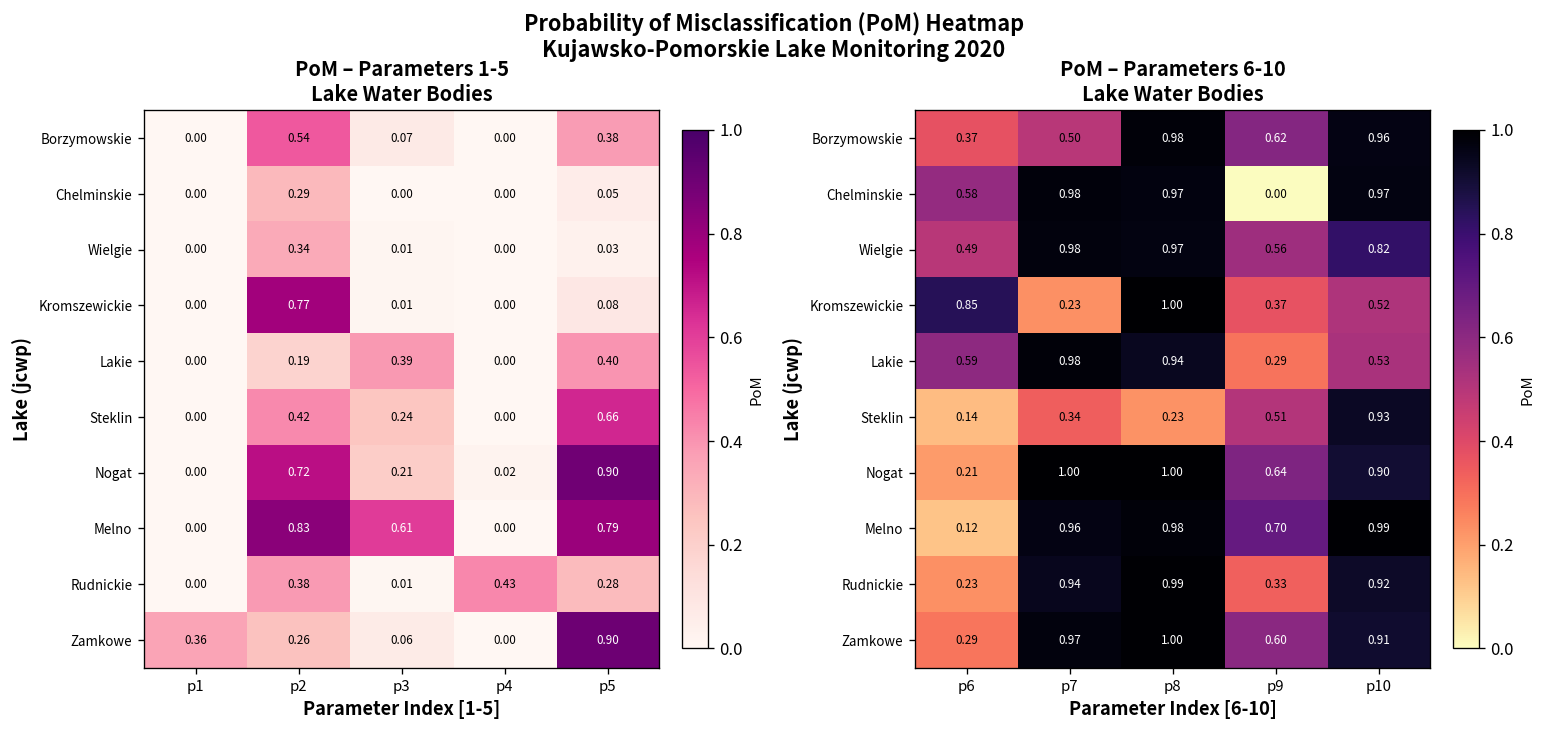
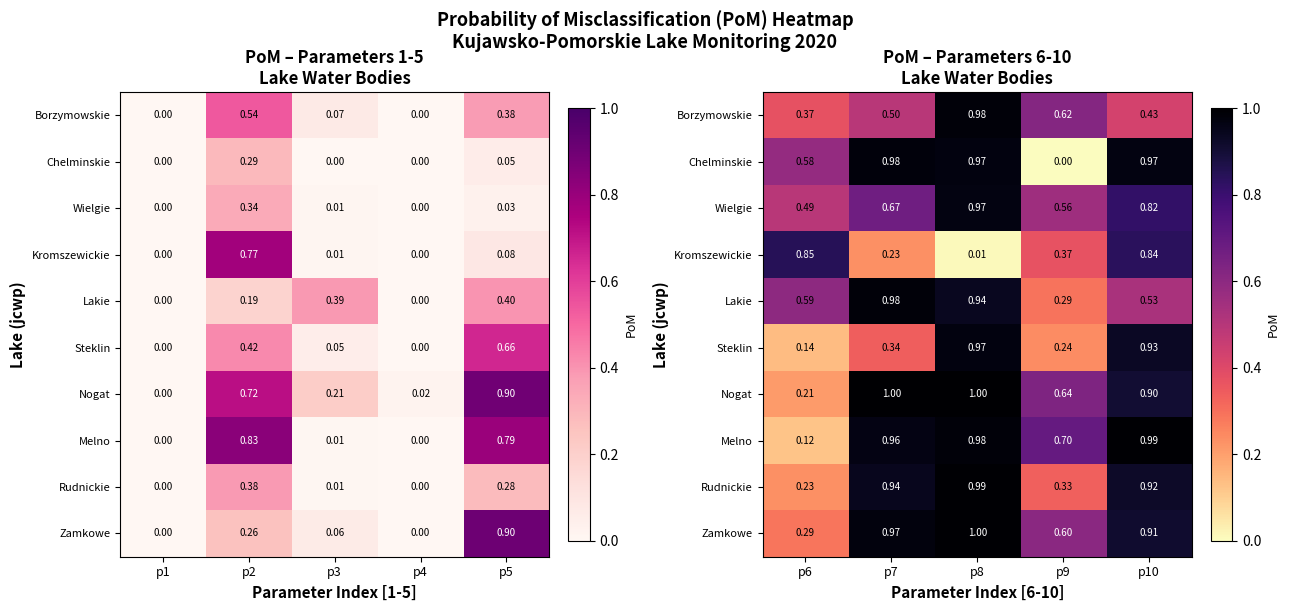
PoM – Parameters 1-5 Lake Water Bodies, Steklin, p3: 0.24 -> 0.05
PoM – Parameters 1-5 Lake Water Bodies, Melno, p3: 0.61 -> 0.01
PoM – Parameters 1-5 Lake Water Bodies, Rudnickie, p4: 0.43 -> 0.00
PoM – Parameters 1-5 Lake Water Bodies, Zamkowe, p1: 0.36 -> 0.00
PoM – Parameters 6-10 Lake Water Bodies, Borzymowskie, p10: 0.96 -> 0.43
PoM – Parameters 6-10 Lake Water Bodies, Wielgie, p7: 0.98 -> 0.67
PoM – Parameters 6-10 Lake Water Bodies, Kromszewickie, p8: 1.00 -> 0.01
PoM – Parameters 6-10 Lake Water Bodies, Kromszewickie, p10: 0.52 -> 0.84
PoM – Parameters 6-10 Lake Water Bodies, Steklin, p8: 0.23 -> 0.97
PoM – Parameters 6-10 Lake Water Bodies, Steklin, p9: 0.51 -> 0.24
